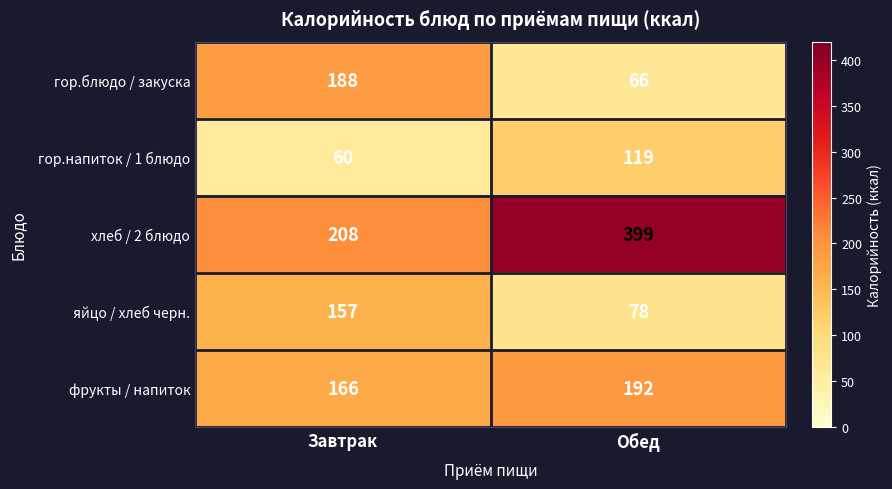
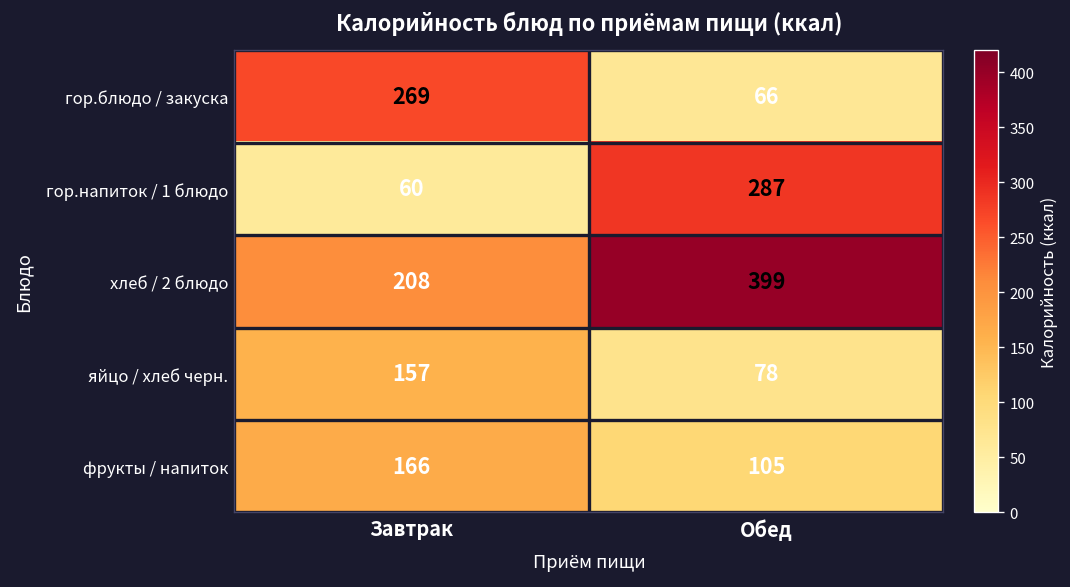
гор.блюдо / закуска, Завтрак: 188 -> 269
гор.напиток / 1 блюдо, Обед: 119 -> 287
фрукты / напиток, Обед: 192 -> 105
